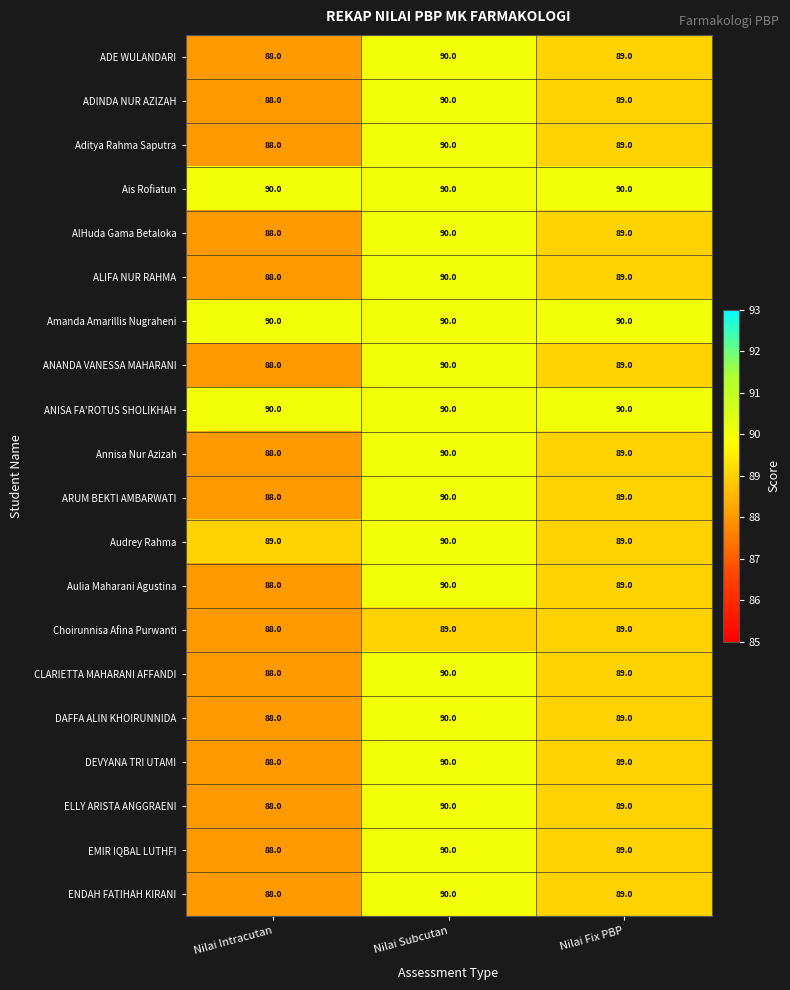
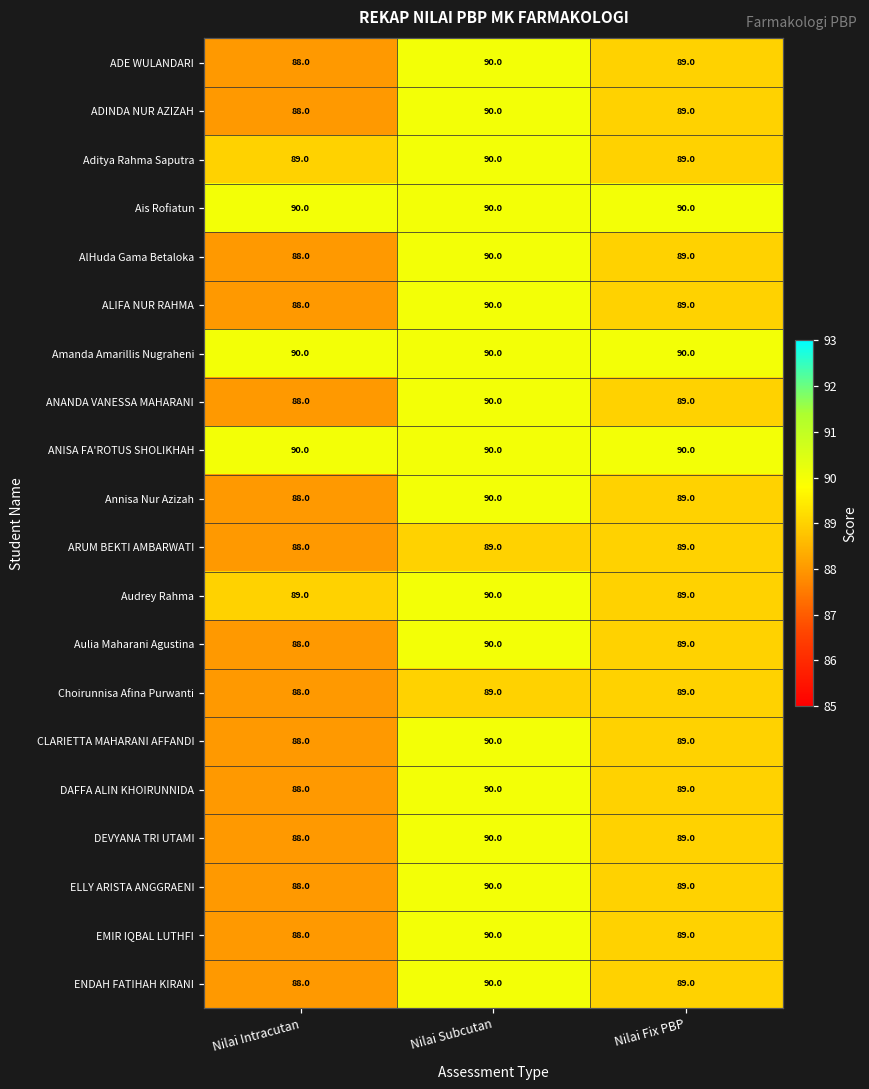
Aditya Rahma Saputra, Nilai Intracutan: 88.0 -> 89.0
ARUM BEKTI AMBARWATI, Nilai Subcutan: 90.0 -> 89.0
